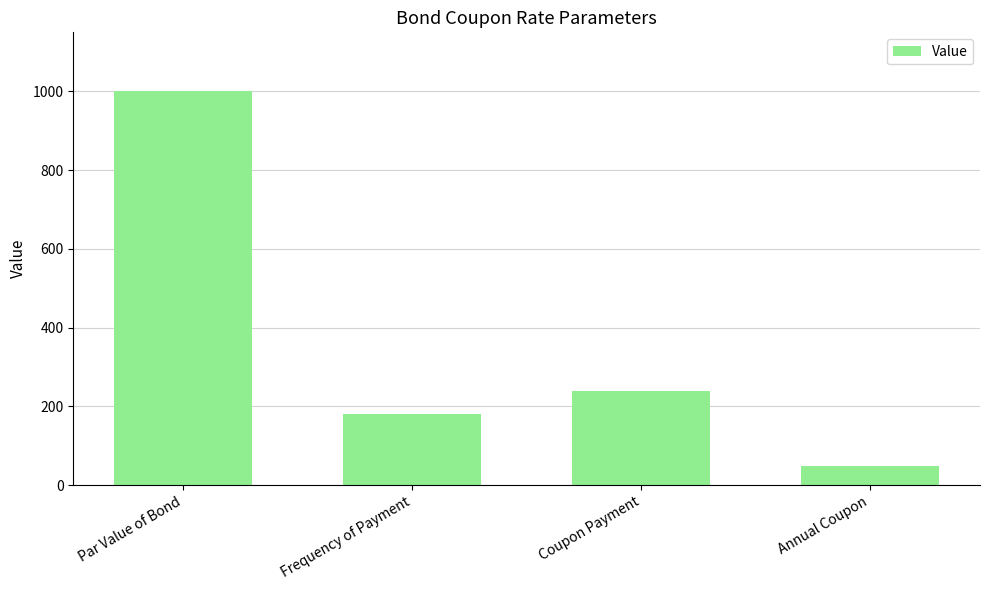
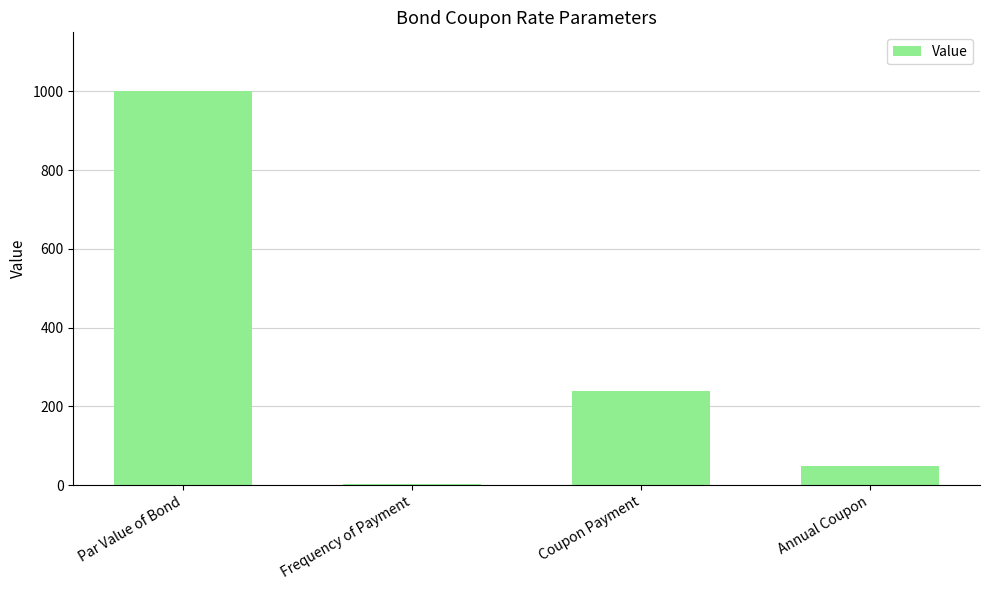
Frequency of Payment: 180 -> 0
